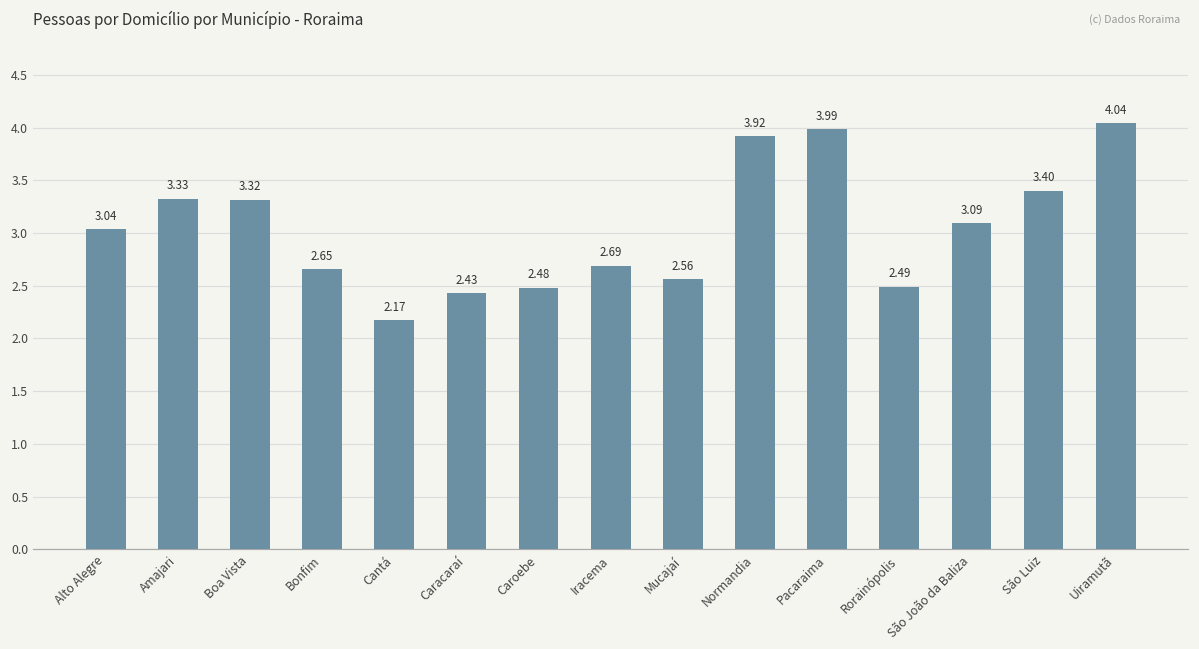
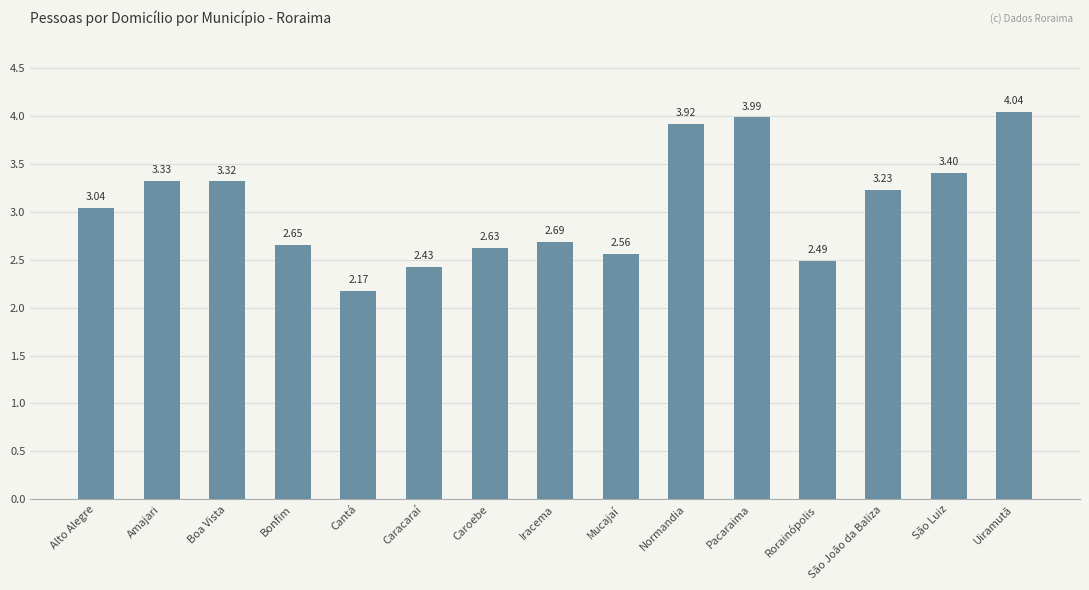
Caroebe: 2.48 -> 2.63
São João da Baliza: 3.09 -> 3.23
